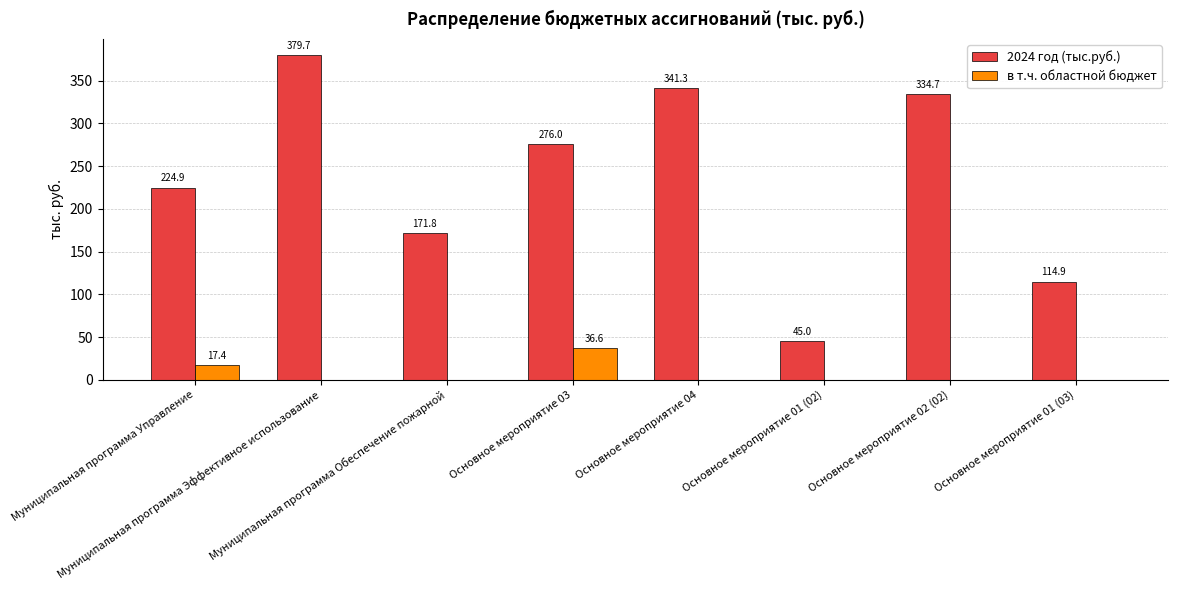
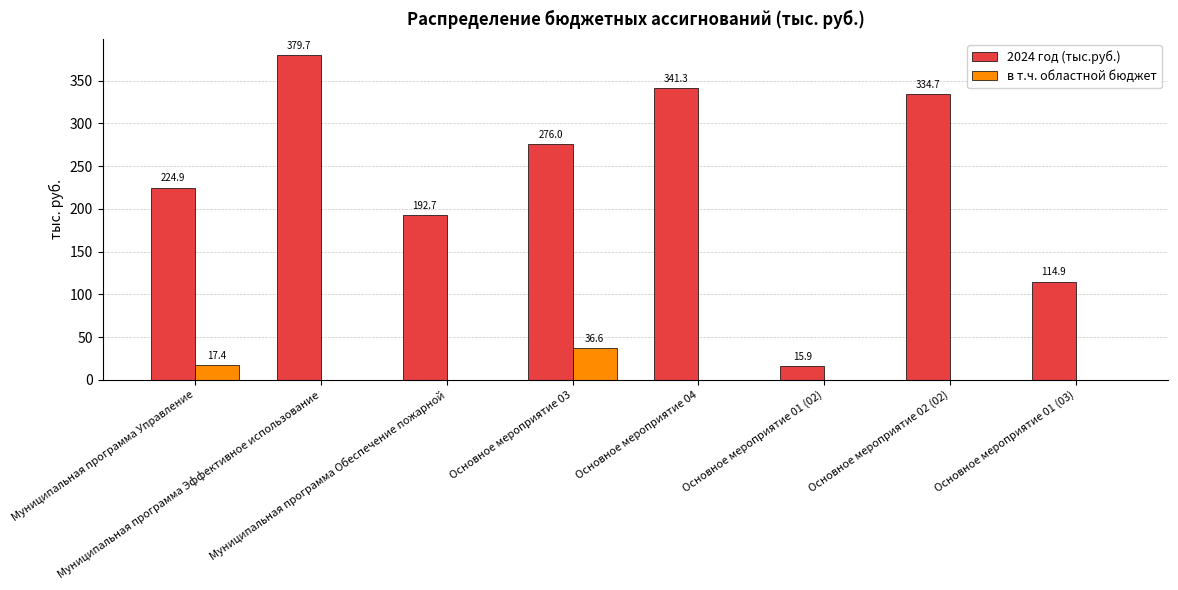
2024 год (тыс.руб.), Муниципальная программа Обеспечение пожарной: 171.8 -> 192.7
2024 год (тыс.руб.), Основное мероприятие 01 (02): 45.0 -> 15.9
